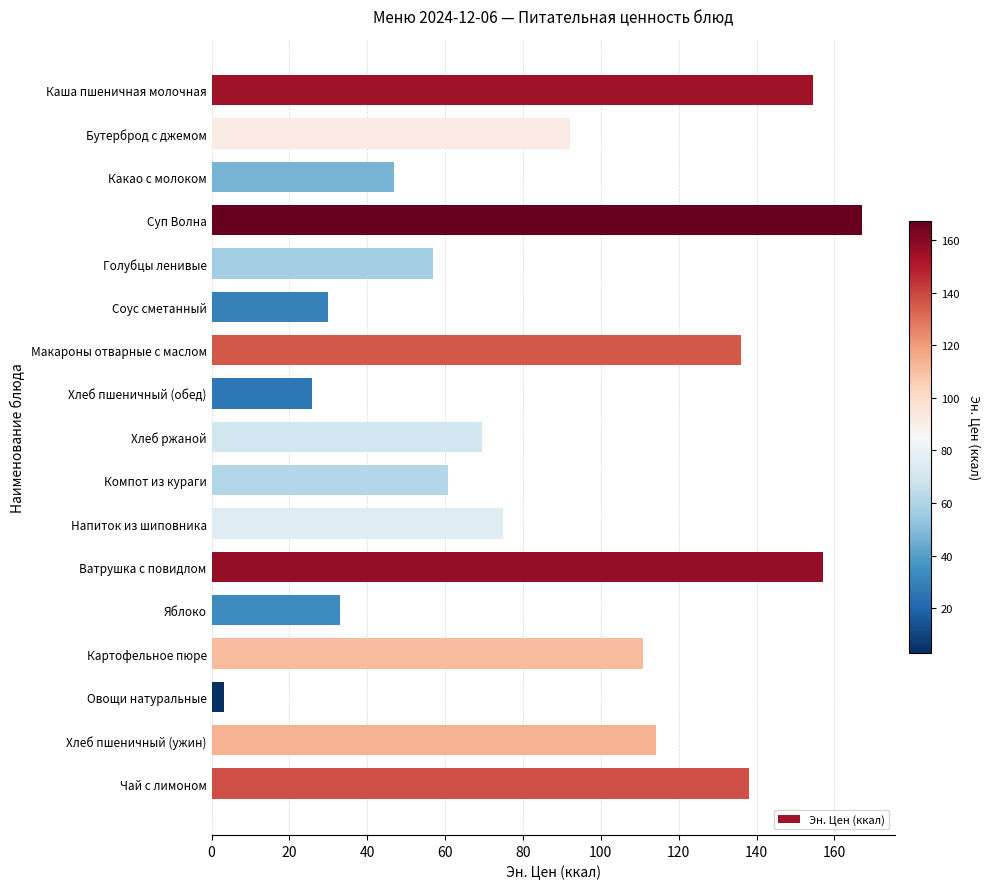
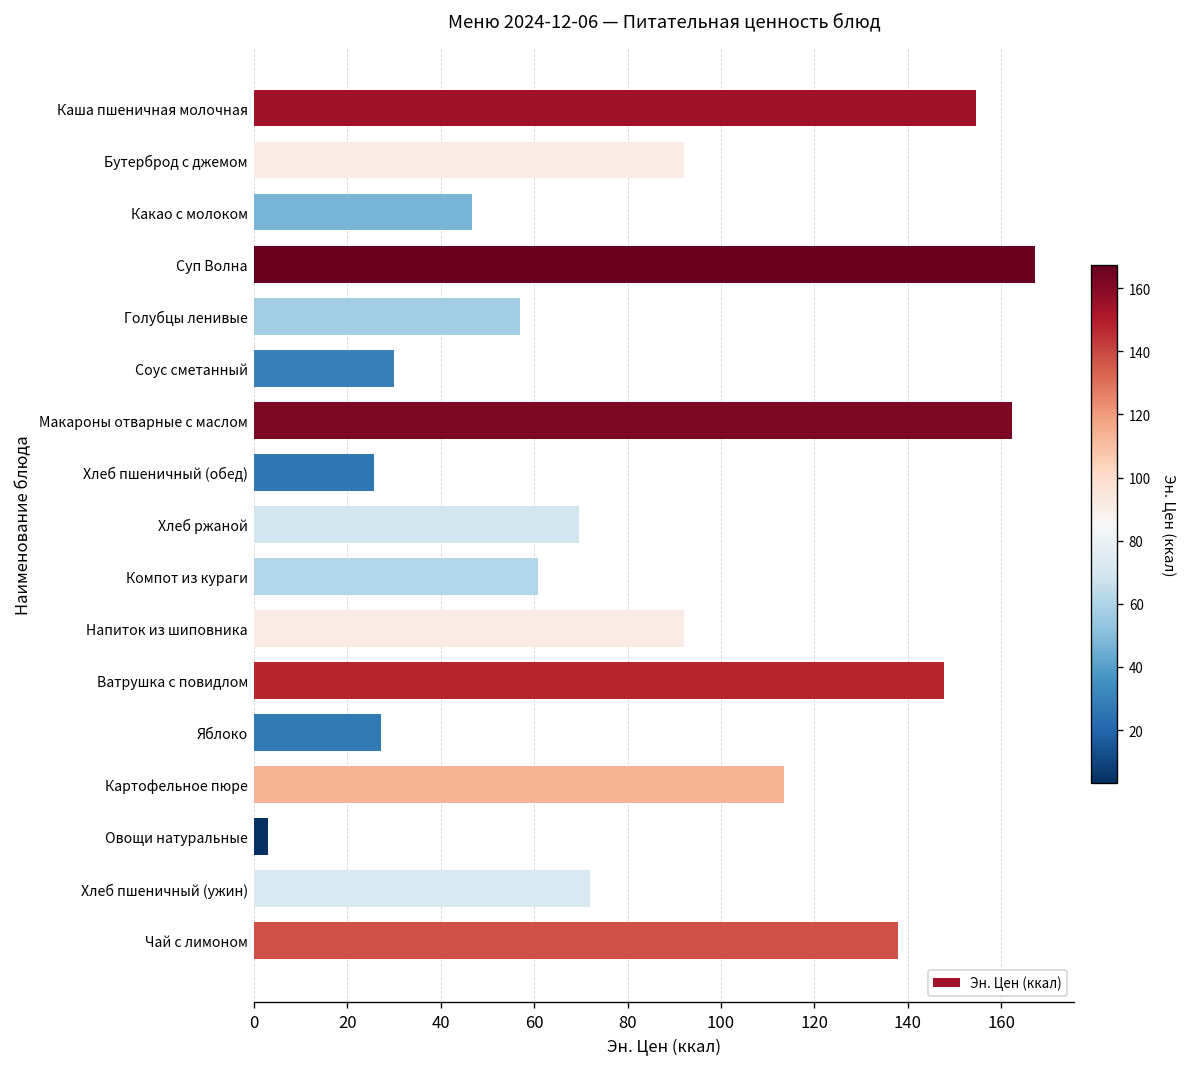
Макароны отварные с маслом: 136 -> 162
Напиток из шиповника: 75 -> 92
Ватрушка с повидлом: 157 -> 148
Яблоко: 33 -> 27
Картофельное пюре: 111 -> 114
Хлеб пшеничный (ужин): 114 -> 72
